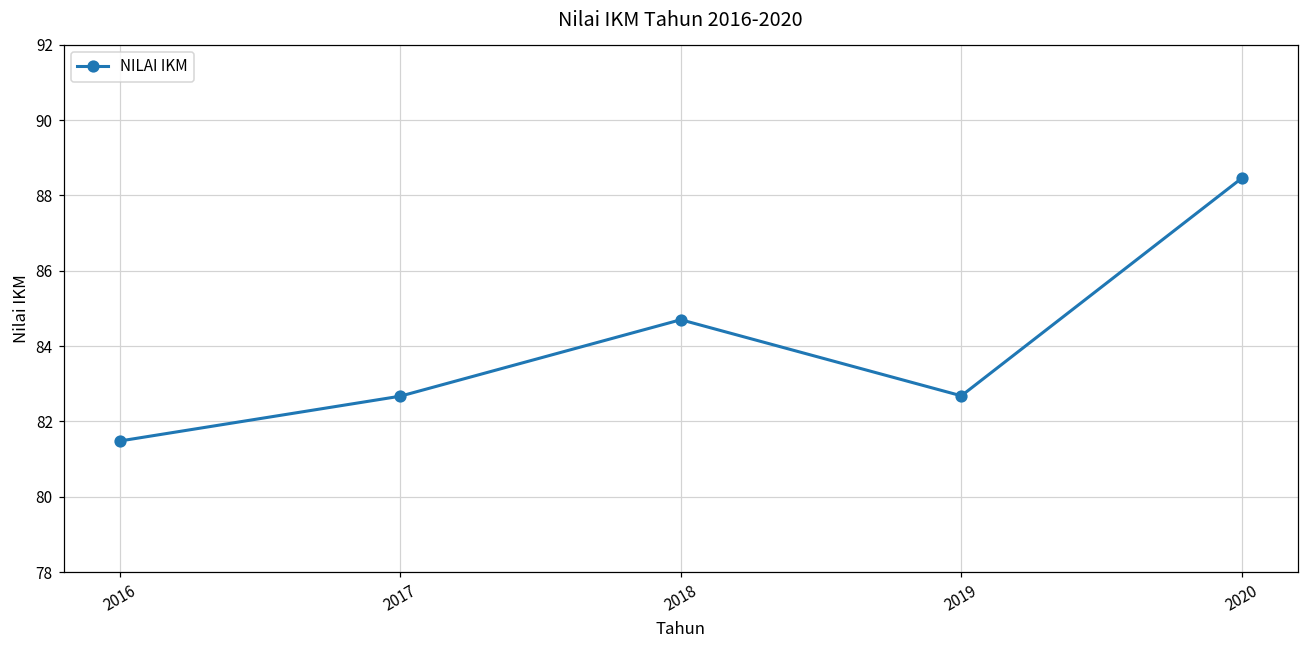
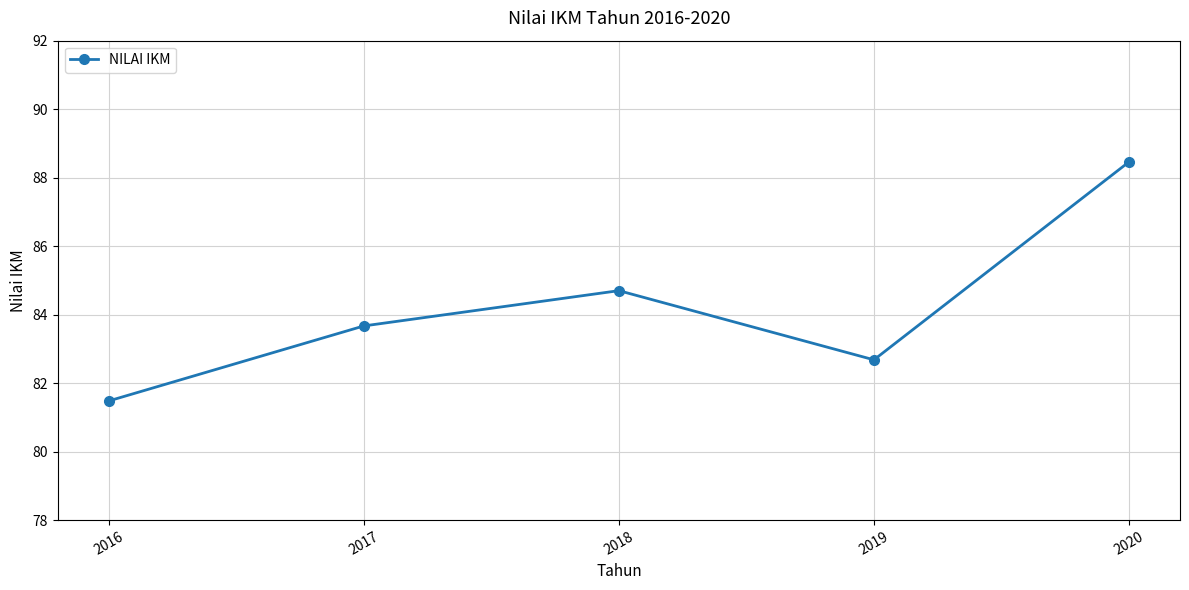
2017: 82.7 -> 83.7
